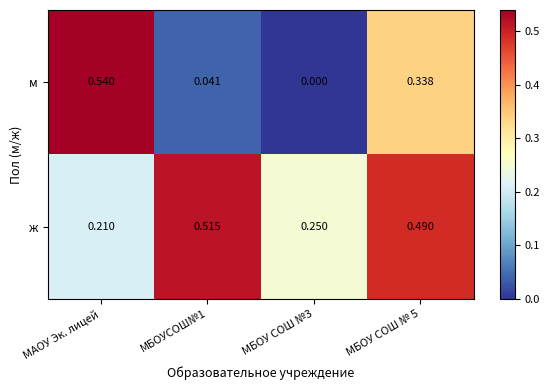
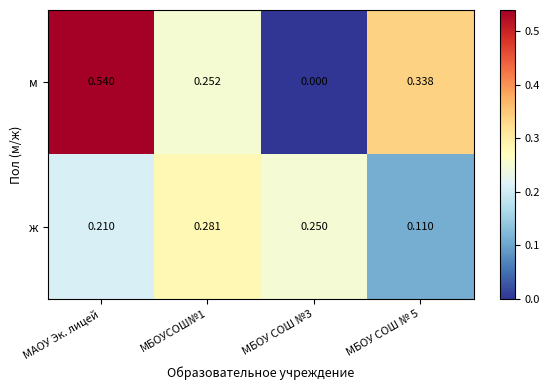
м, МБОУСОШ№1: 0.041 -> 0.252
ж, МБОУСОШ№1: 0.515 -> 0.281
ж, МБОУ СОШ № 5: 0.490 -> 0.110
